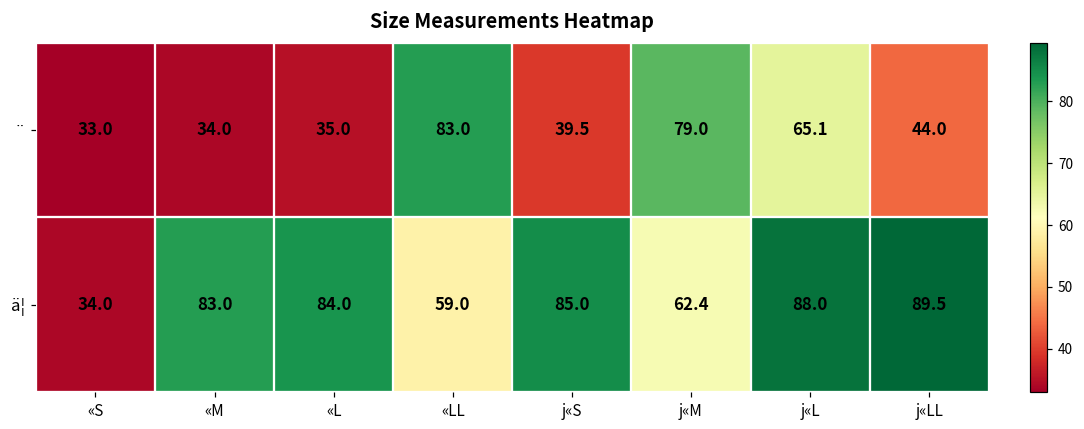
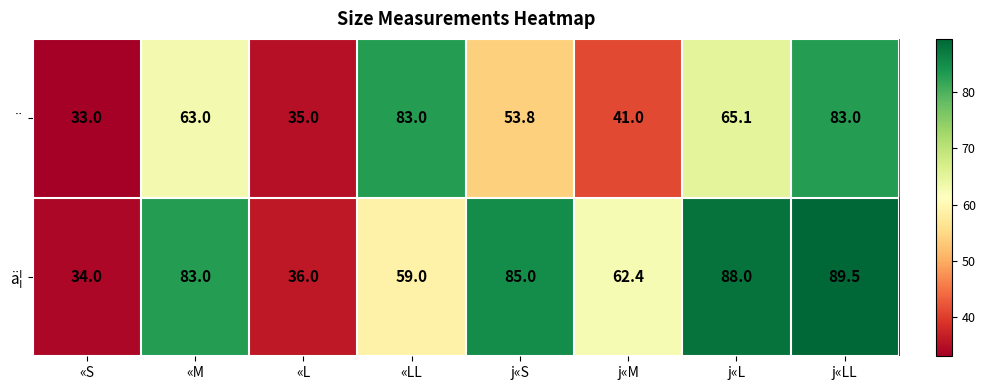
¨, «M: 34.0 -> 63.0
¨, j«S: 39.5 -> 53.8
¨, j«M: 79.0 -> 41.0
¨, j«LL: 44.0 -> 83.0
ä¦, «L: 84.0 -> 36.0
